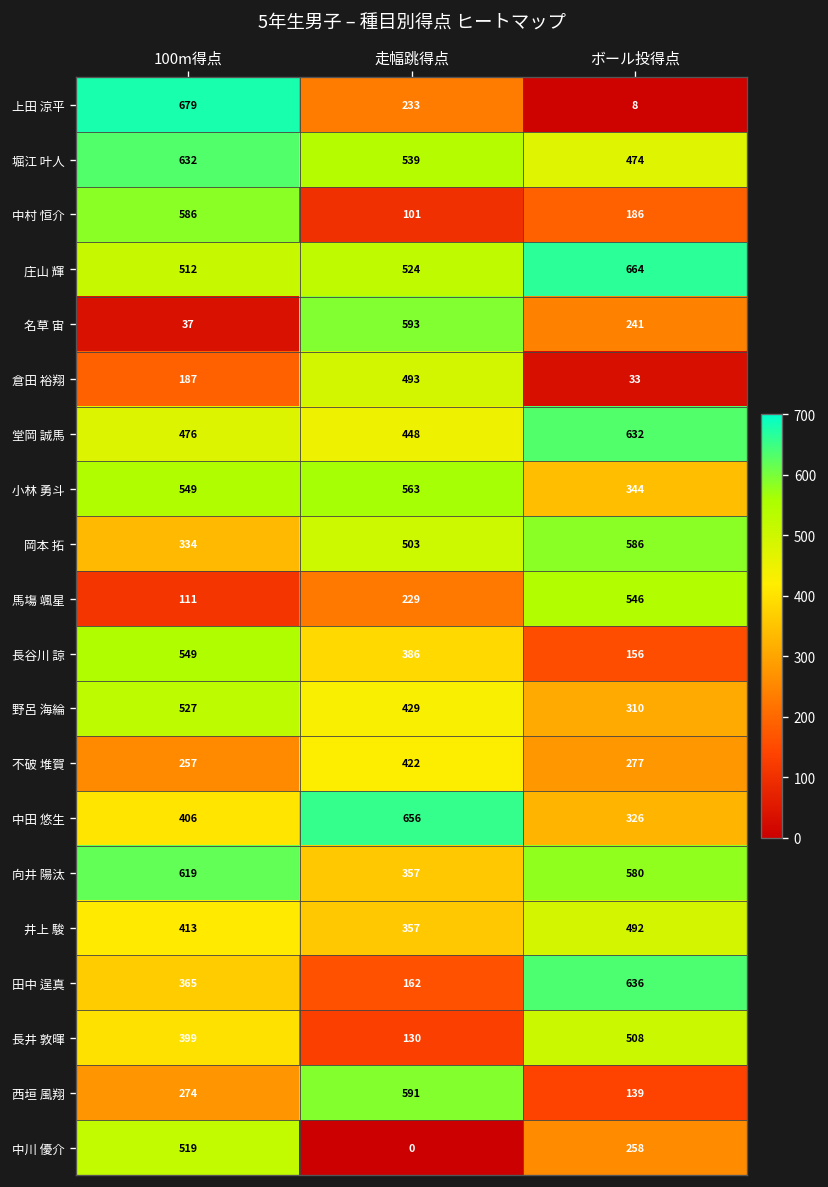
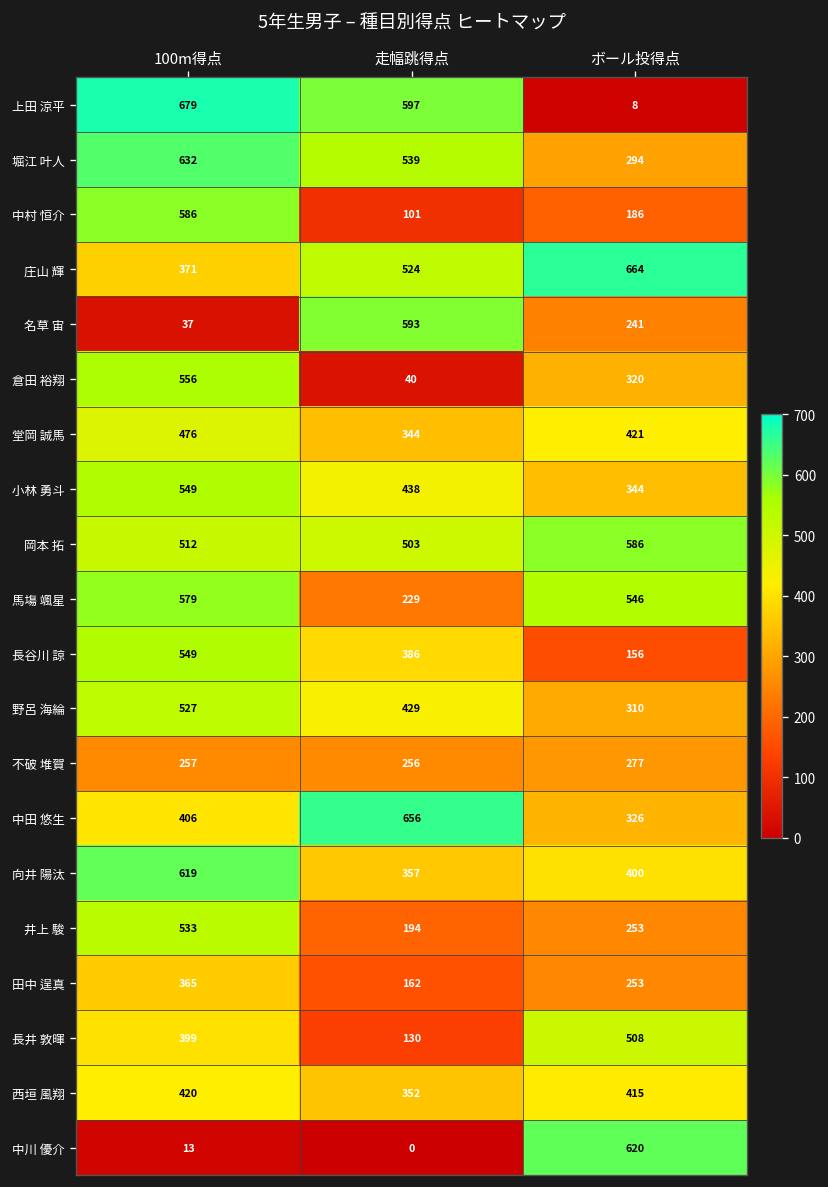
上田 涼平, 走幅跳得点: 233 -> 597
堀江 叶人, ボール投得点: 474 -> 294
庄山 輝, 100m得点: 512 -> 371
倉田 裕翔, 100m得点: 187 -> 556
倉田 裕翔, 走幅跳得点: 493 -> 40
倉田 裕翔, ボール投得点: 33 -> 320
堂岡 誠馬, 走幅跳得点: 448 -> 344
堂岡 誠馬, ボール投得点: 632 -> 421
小林 勇斗, 走幅跳得点: 563 -> 438
岡本 拓, 100m得点: 334 -> 512
馬塲 颯星, 100m得点: 111 -> 579
不破 堆賀, 走幅跳得点: 422 -> 256
向井 陽汰, ボール投得点: 580 -> 400
井上 駿, 100m得点: 413 -> 533
井上 駿, 走幅跳得点: 357 -> 194
井上 駿, ボール投得点: 492 -> 253
田中 逞真, ボール投得点: 636 -> 253
西垣 風翔, 100m得点: 274 -> 420
西垣 風翔, 走幅跳得点: 591 -> 352
西垣 風翔, ボール投得点: 139 -> 415
中川 優介, 100m得点: 519 -> 13
中川 優介, ボール投得点: 258 -> 620
